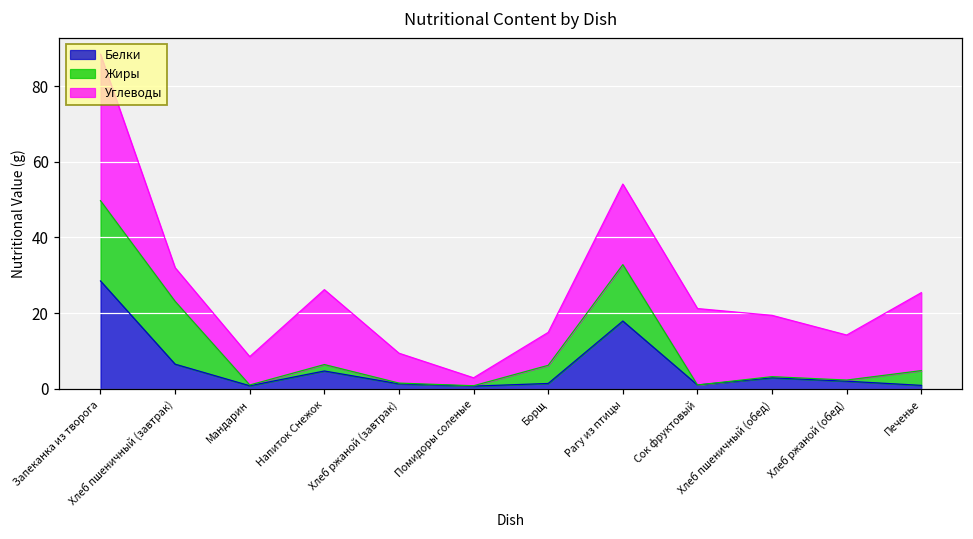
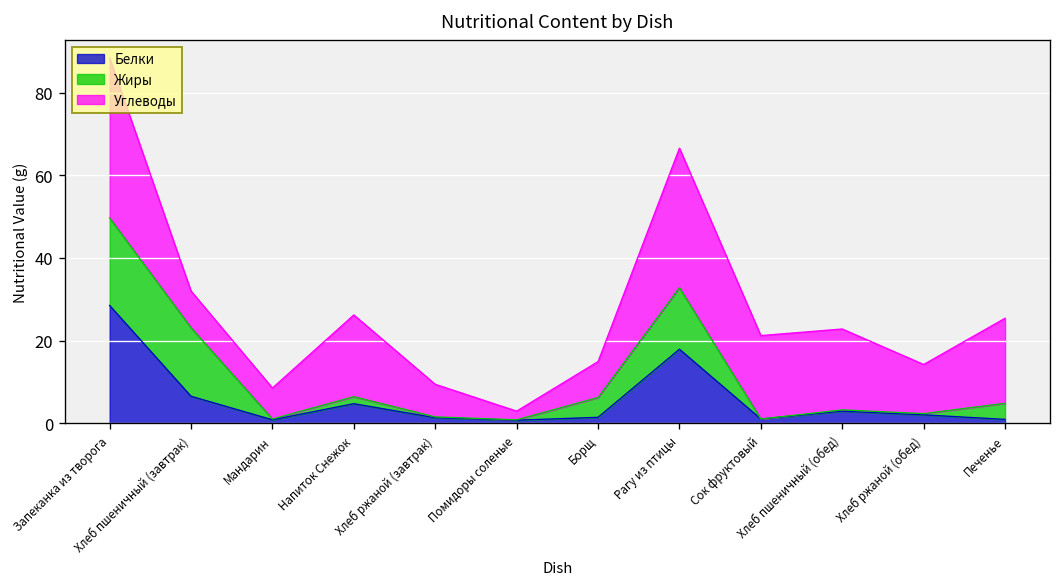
Углеводы, Рагу из птицы: 21 -> 34
Углеводы, Хлеб пшеничный (обед): 16 -> 20
